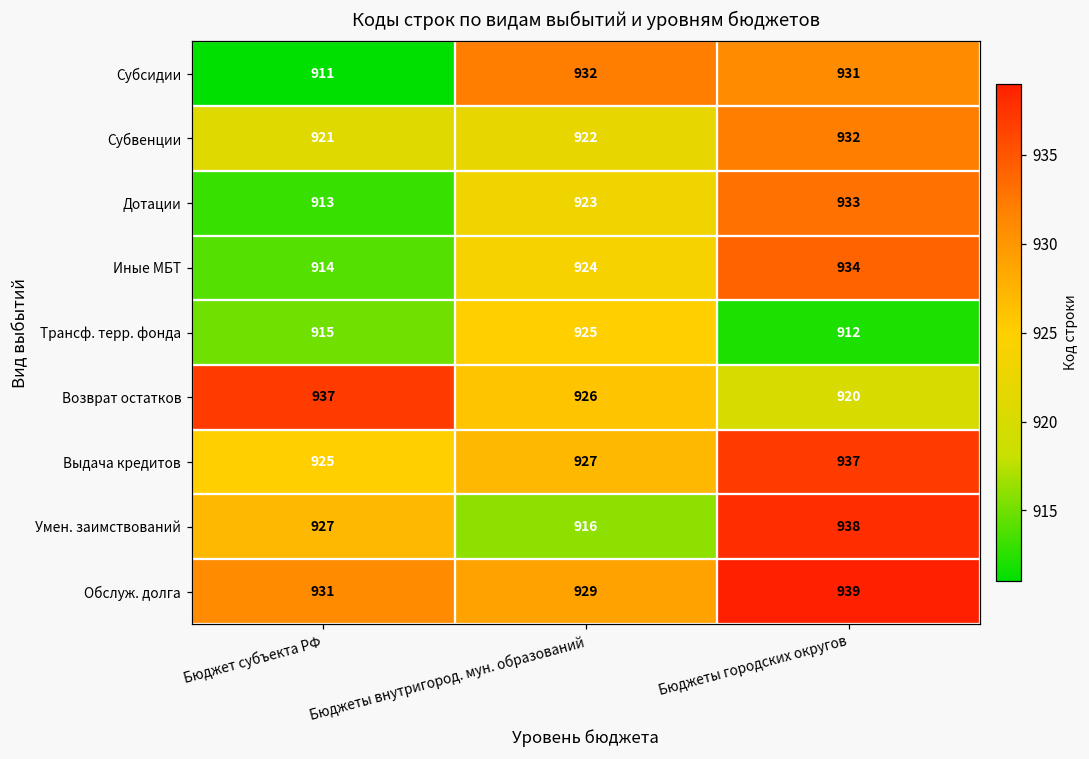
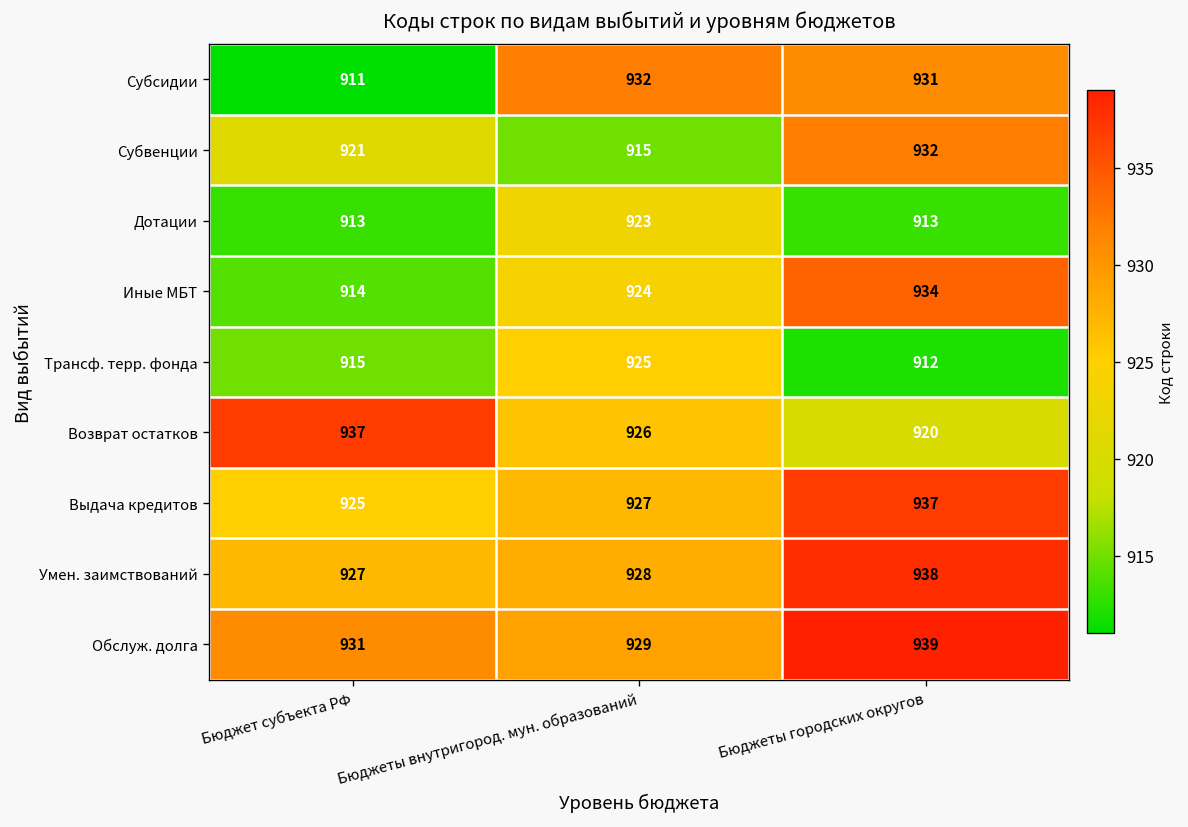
Субвенции, Бюджеты внутригород. мун. образований: 922 -> 915
Дотации, Бюджеты городских округов: 933 -> 913
Умен. заимствований, Бюджеты внутригород. мун. образований: 916 -> 928
